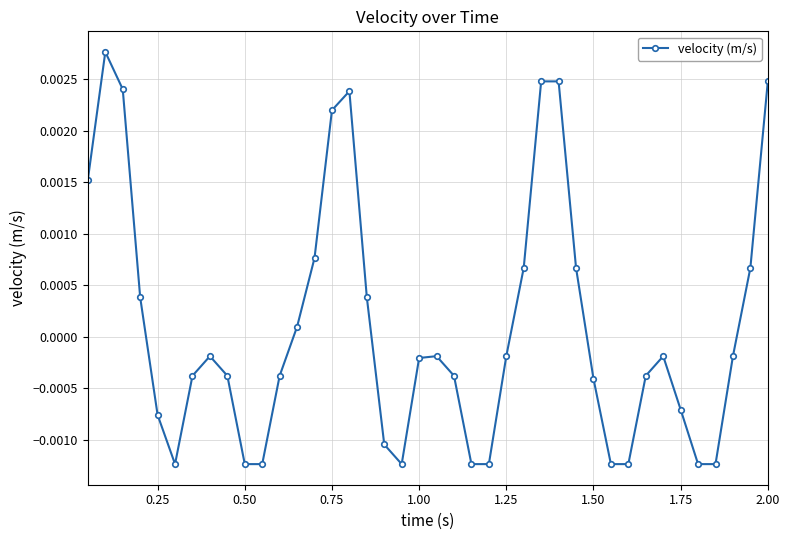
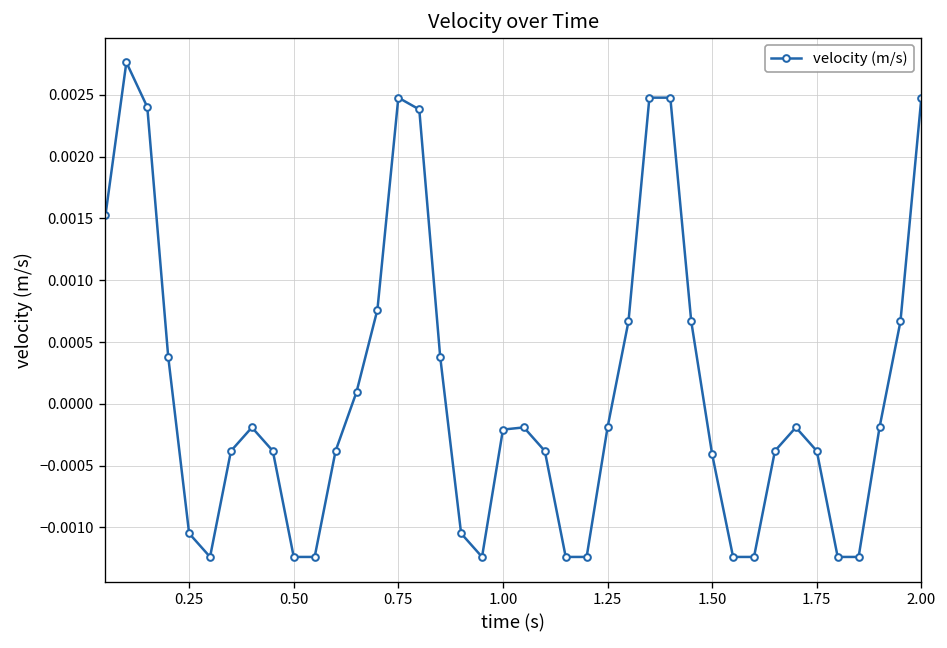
0.25: -0.00076 -> -0.00105
0.75: 0.00220 -> 0.00248
1.75: -0.00071 -> -0.00038
